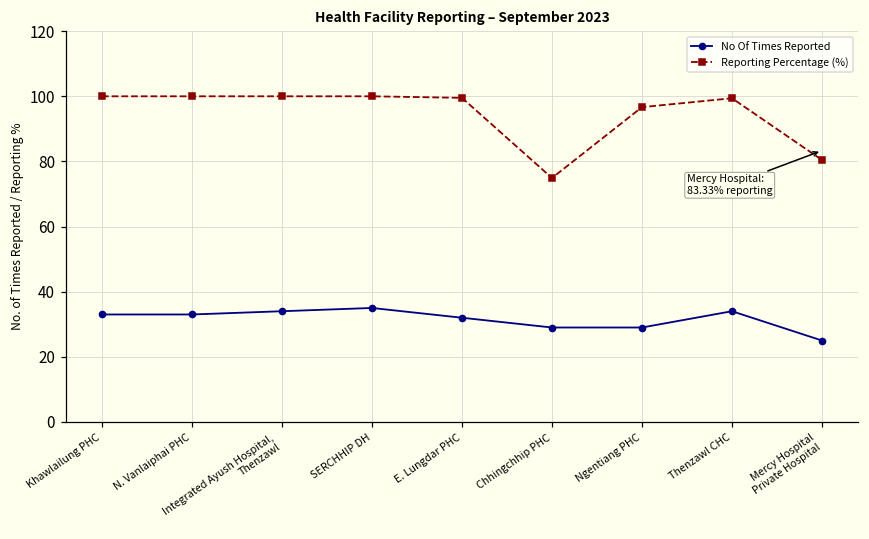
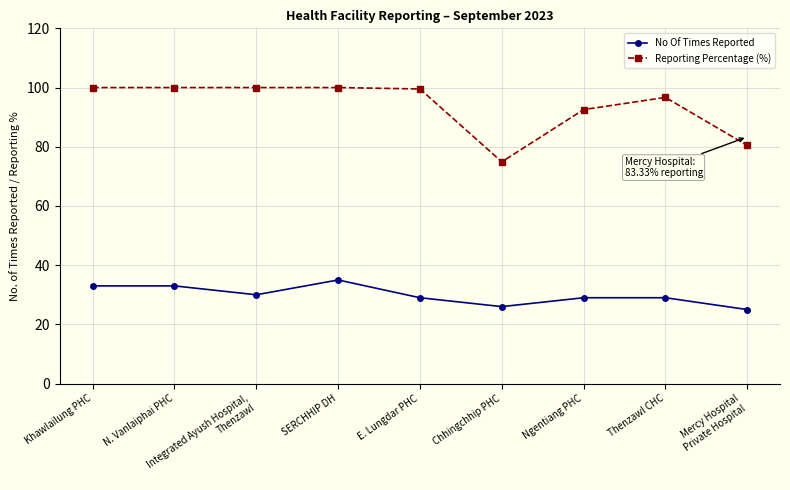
No Of Times Reported, Integrated Ayush Hospital, Thenzawl: 34 -> 30
No Of Times Reported, E. Lungdar PHC: 32 -> 29
No Of Times Reported, Chhingchhip PHC: 29 -> 26
Reporting Percentage (%), Ngentiang PHC: 97 -> 93
No Of Times Reported, Thenzawl CHC: 34 -> 29
Reporting Percentage (%), Thenzawl CHC: 99 -> 97
